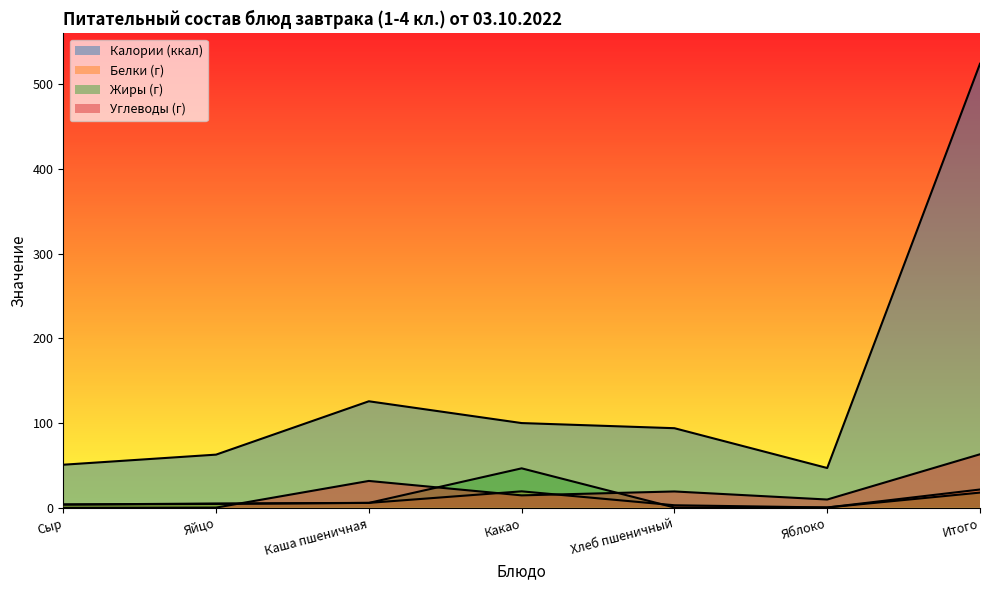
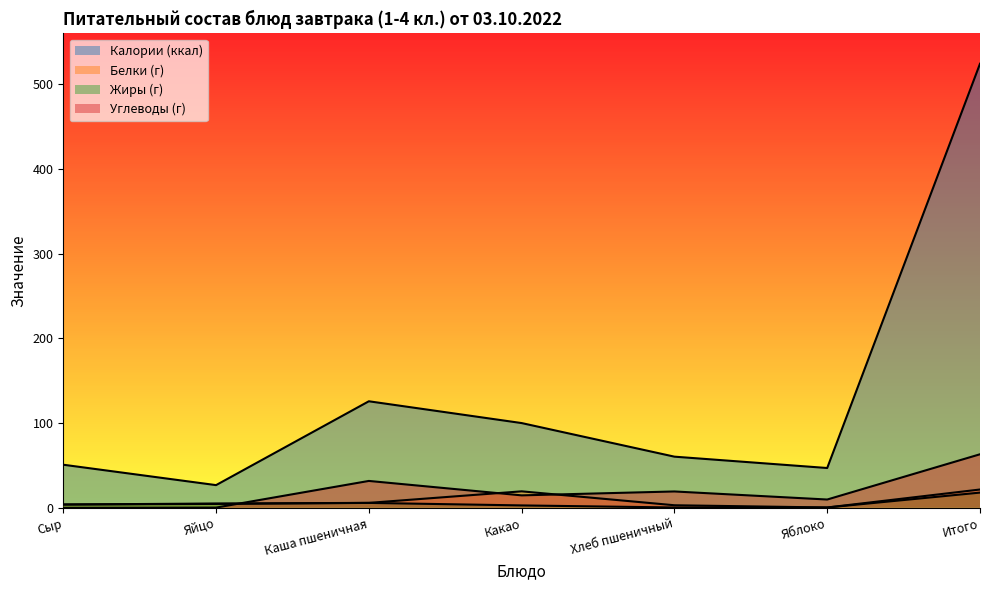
Калории (ккал), Яйцо: 60 -> 30
Жиры (г), Какао: 50 -> 0
Калории (ккал), Хлеб пшеничный: 90 -> 60
